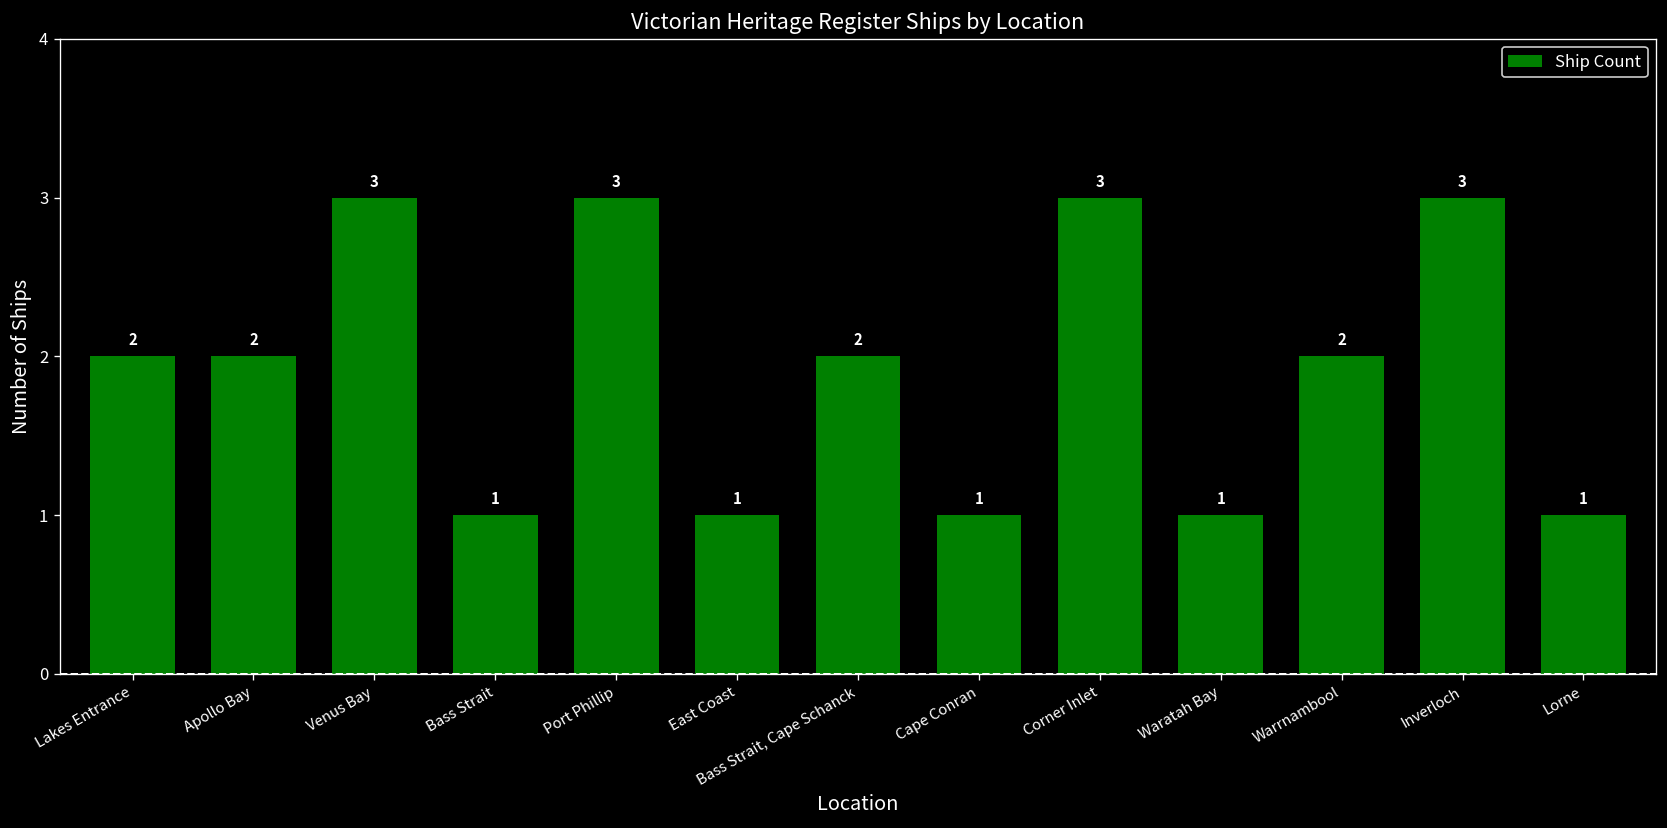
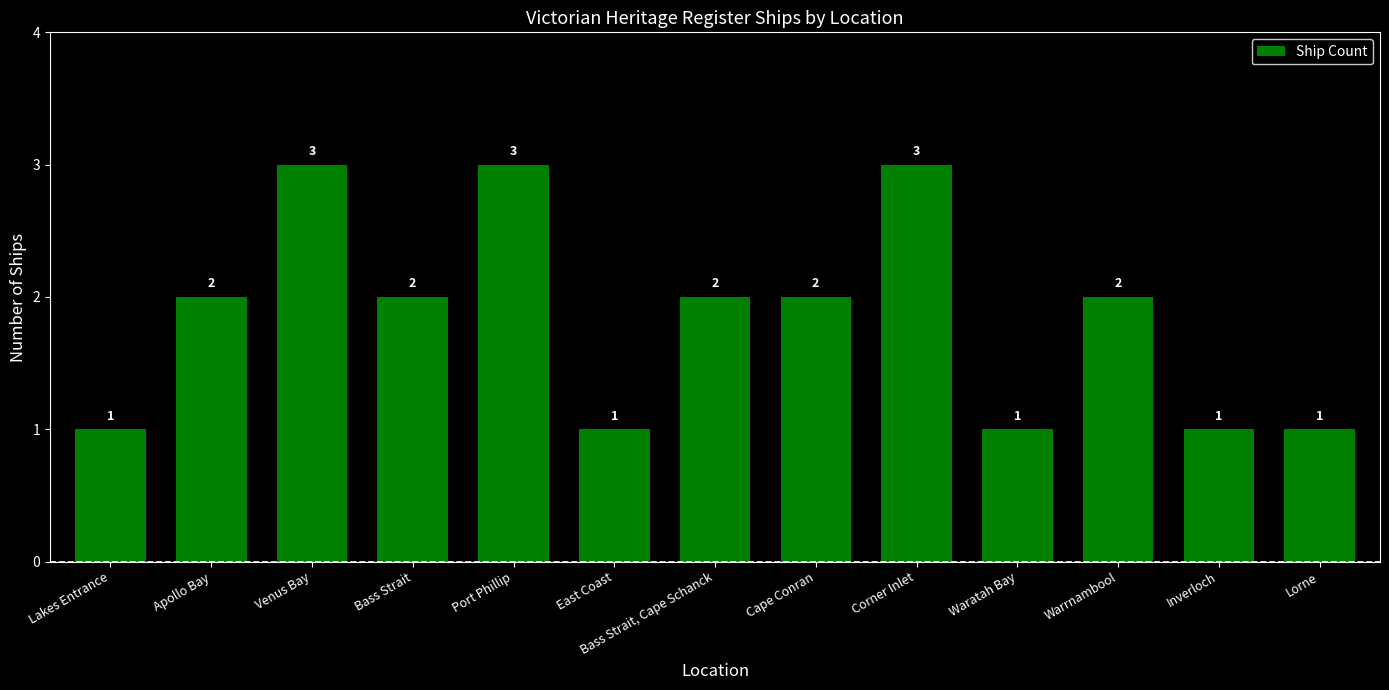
Lakes Entrance: 2 -> 1
Bass Strait: 1 -> 2
Cape Conran: 1 -> 2
Inverloch: 3 -> 1
